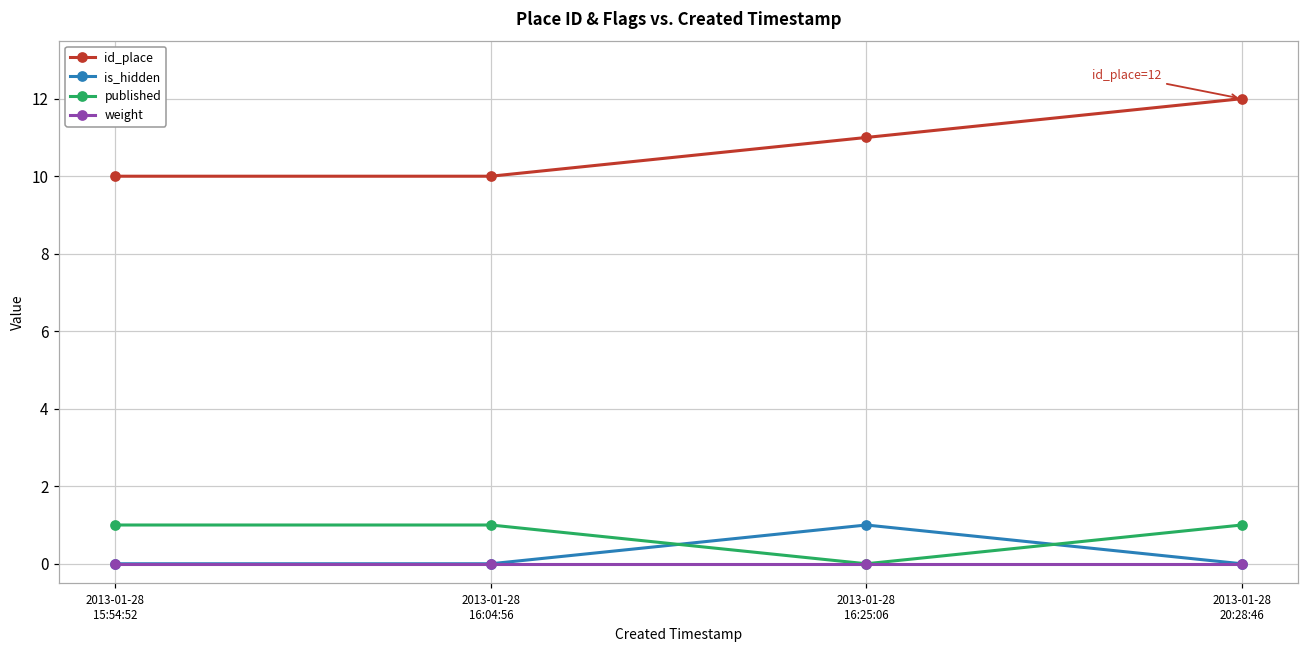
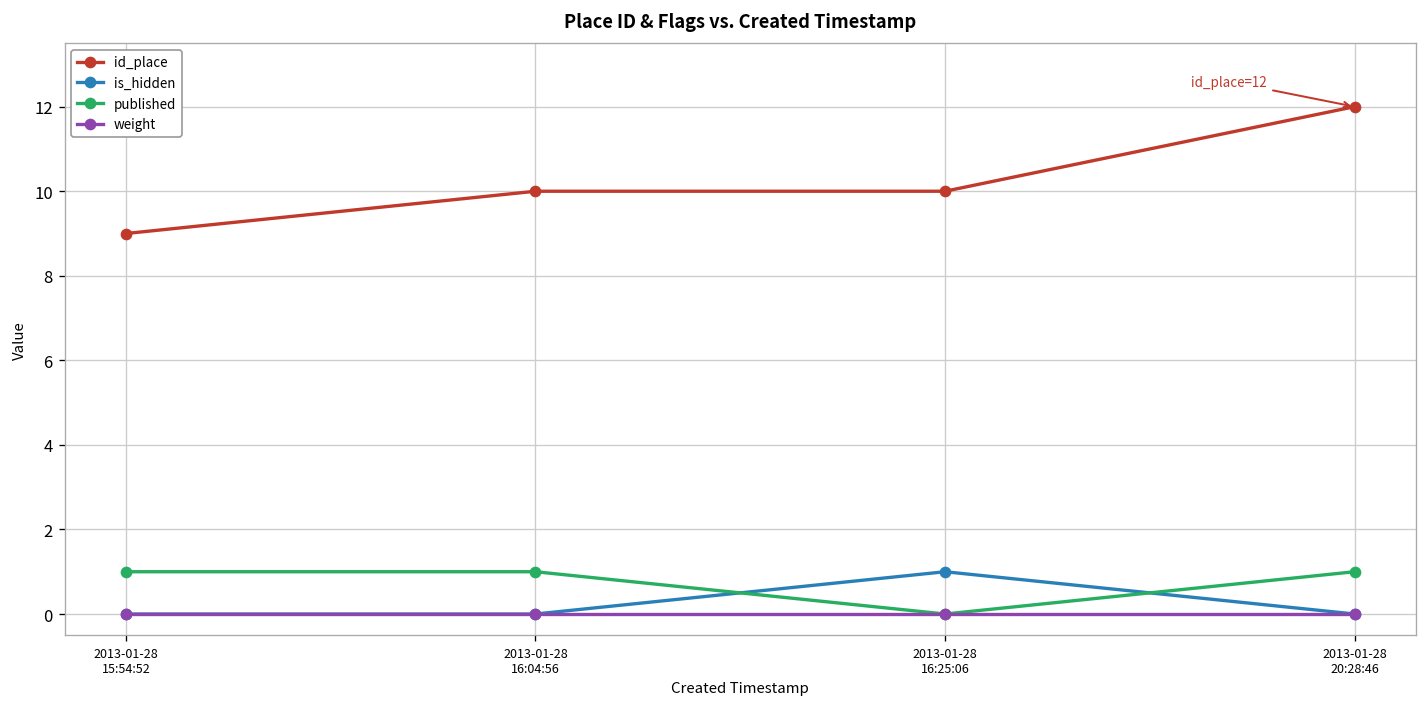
id_place, 2013-01-28 15:54:52: 10 -> 9
id_place, 2013-01-28 16:25:06: 11 -> 10
